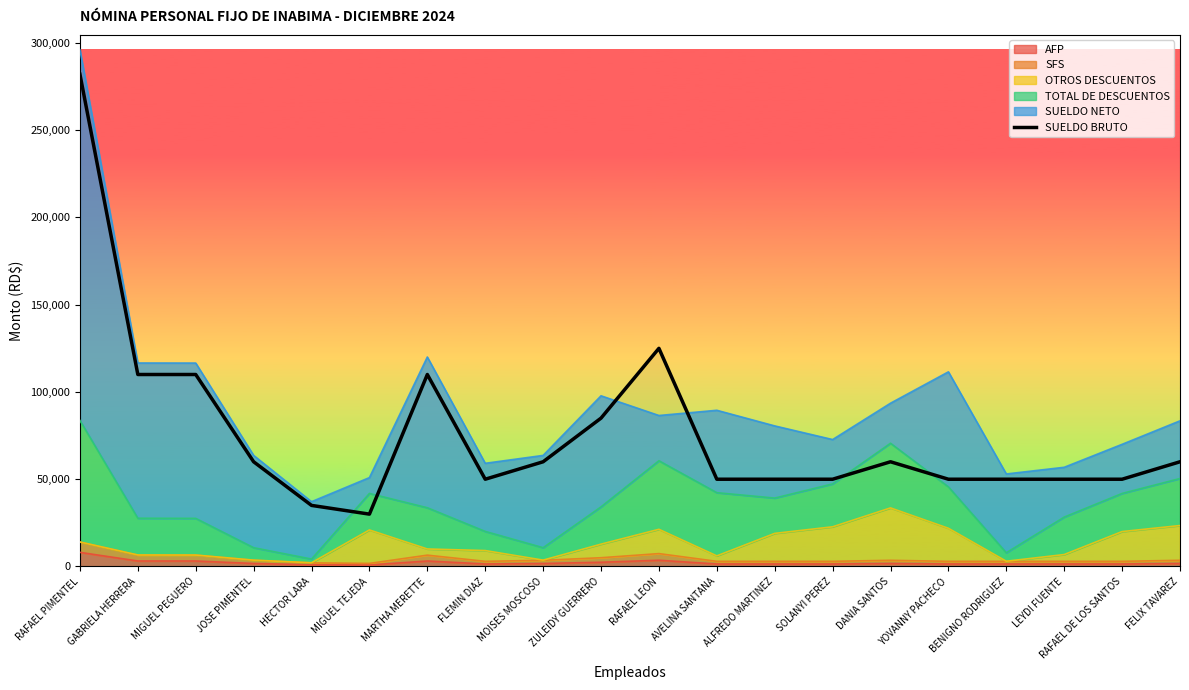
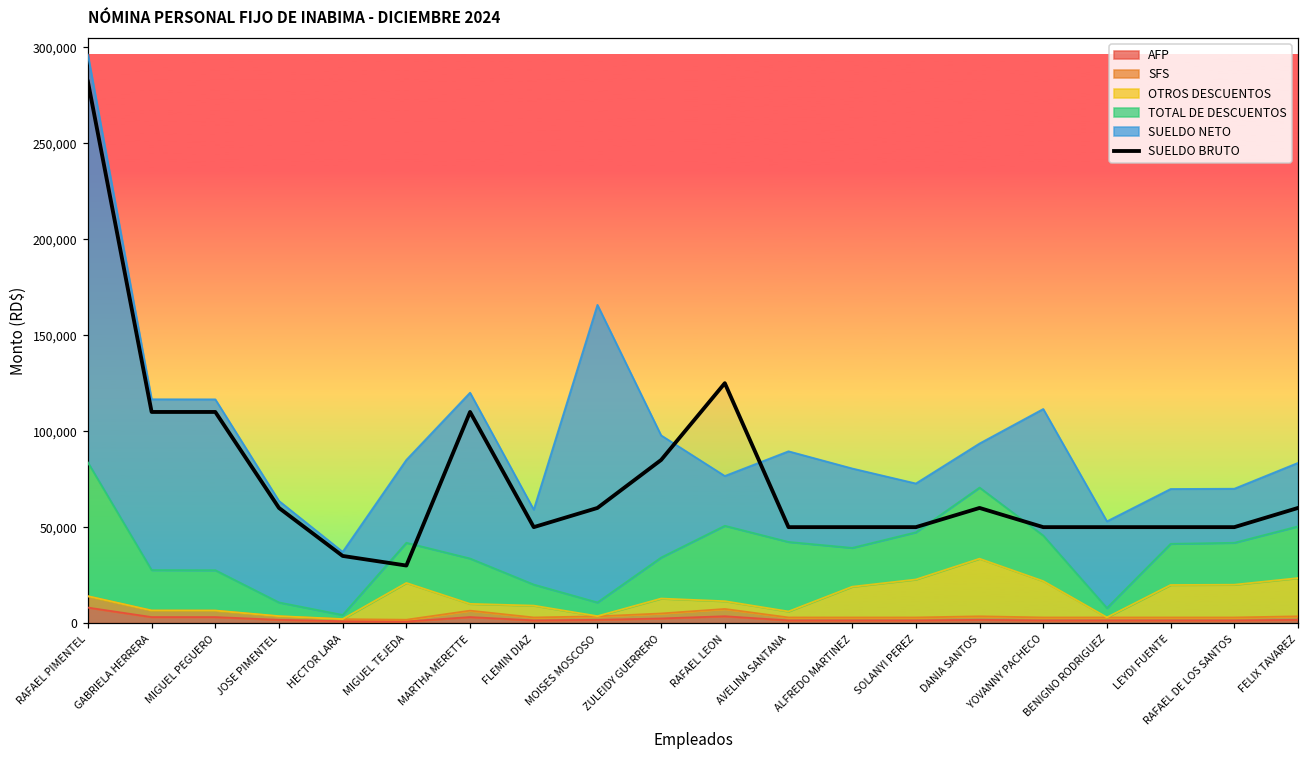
SUELDO NETO, MIGUEL TEJEDA: 9,000 -> 43,000
SUELDO NETO, MOISES MOSCOSO: 53,000 -> 155,000
OTROS DESCUENTOS, RAFAEL LEON: 14,000 -> 4,000
OTROS DESCUENTOS, LEYDI FUENTE: 4,000 -> 17,000
